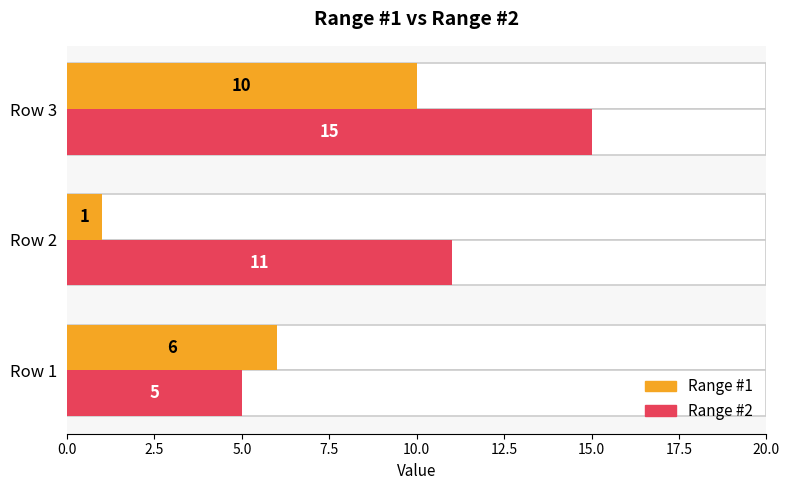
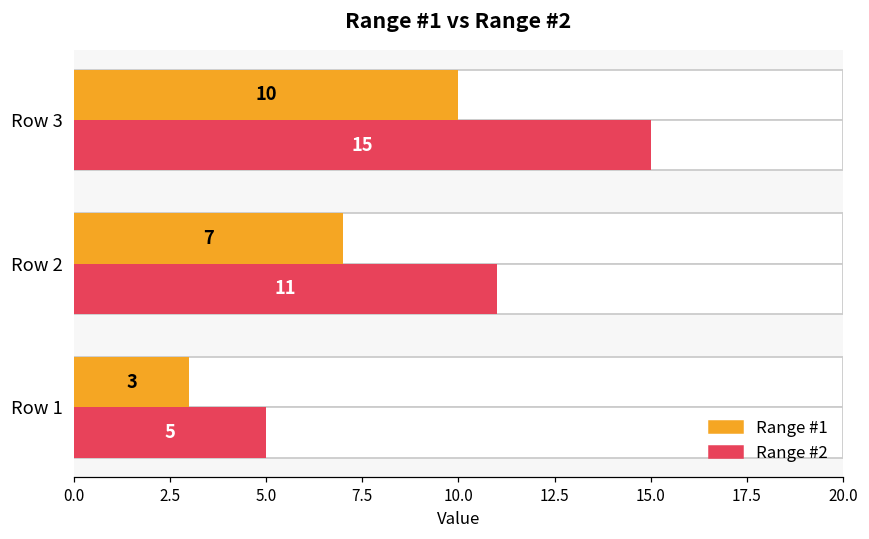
Range #1, Row 2: 1 -> 7
Range #1, Row 1: 6 -> 3
